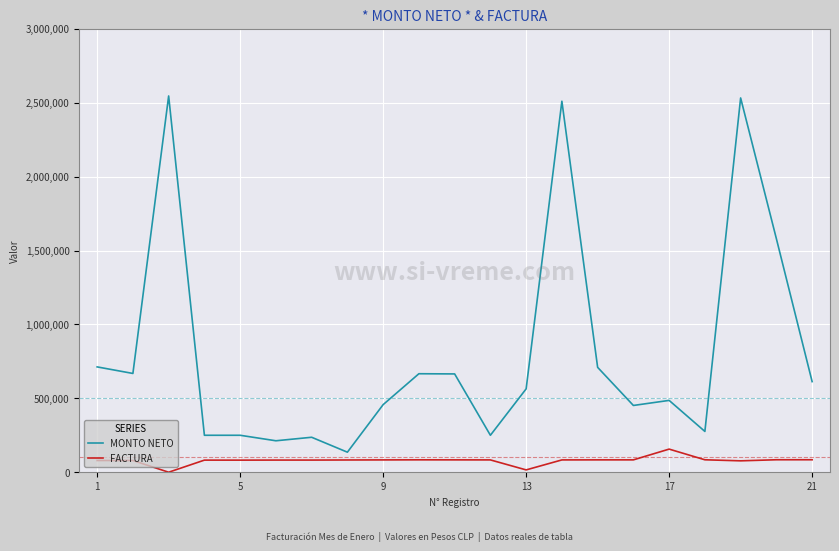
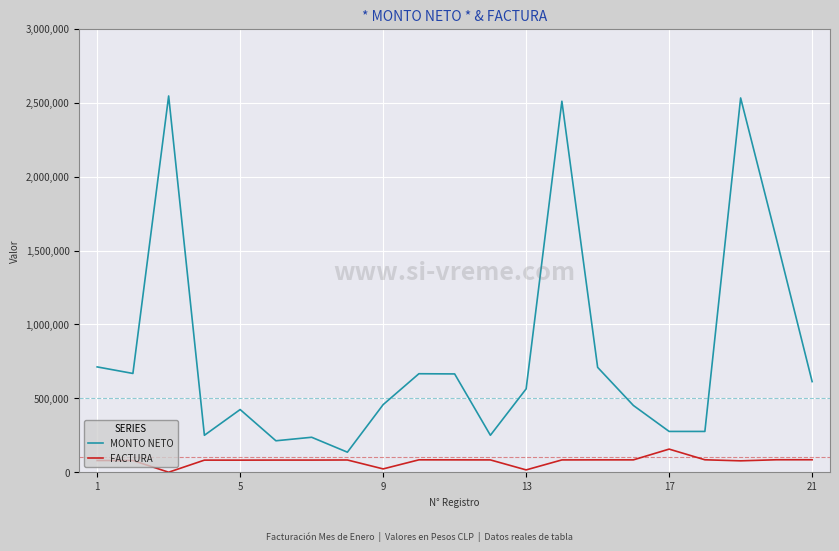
MONTO NETO, 5: 250,000 -> 420,000
FACTURA, 9: 80,000 -> 20,000
MONTO NETO, 17: 490,000 -> 280,000
